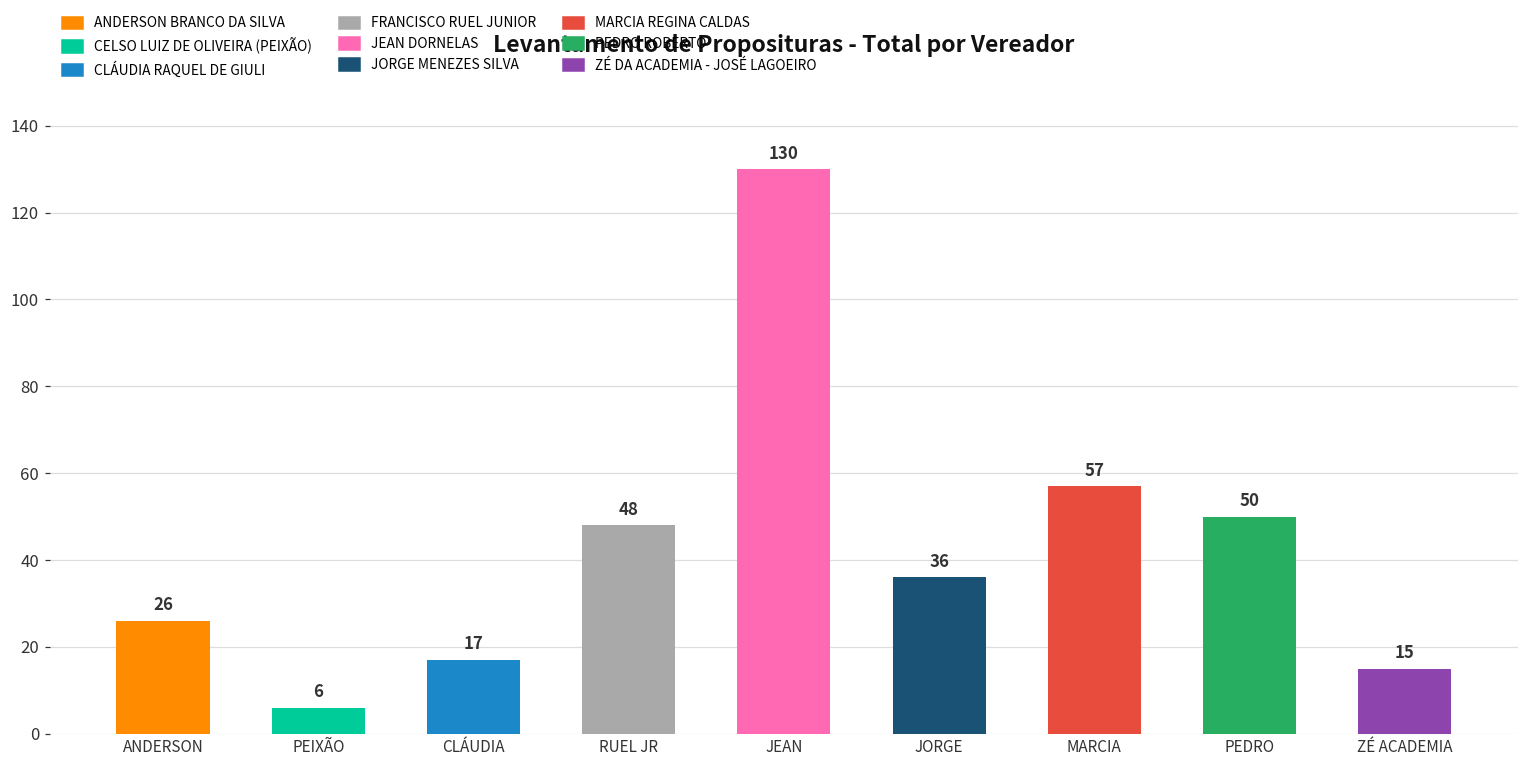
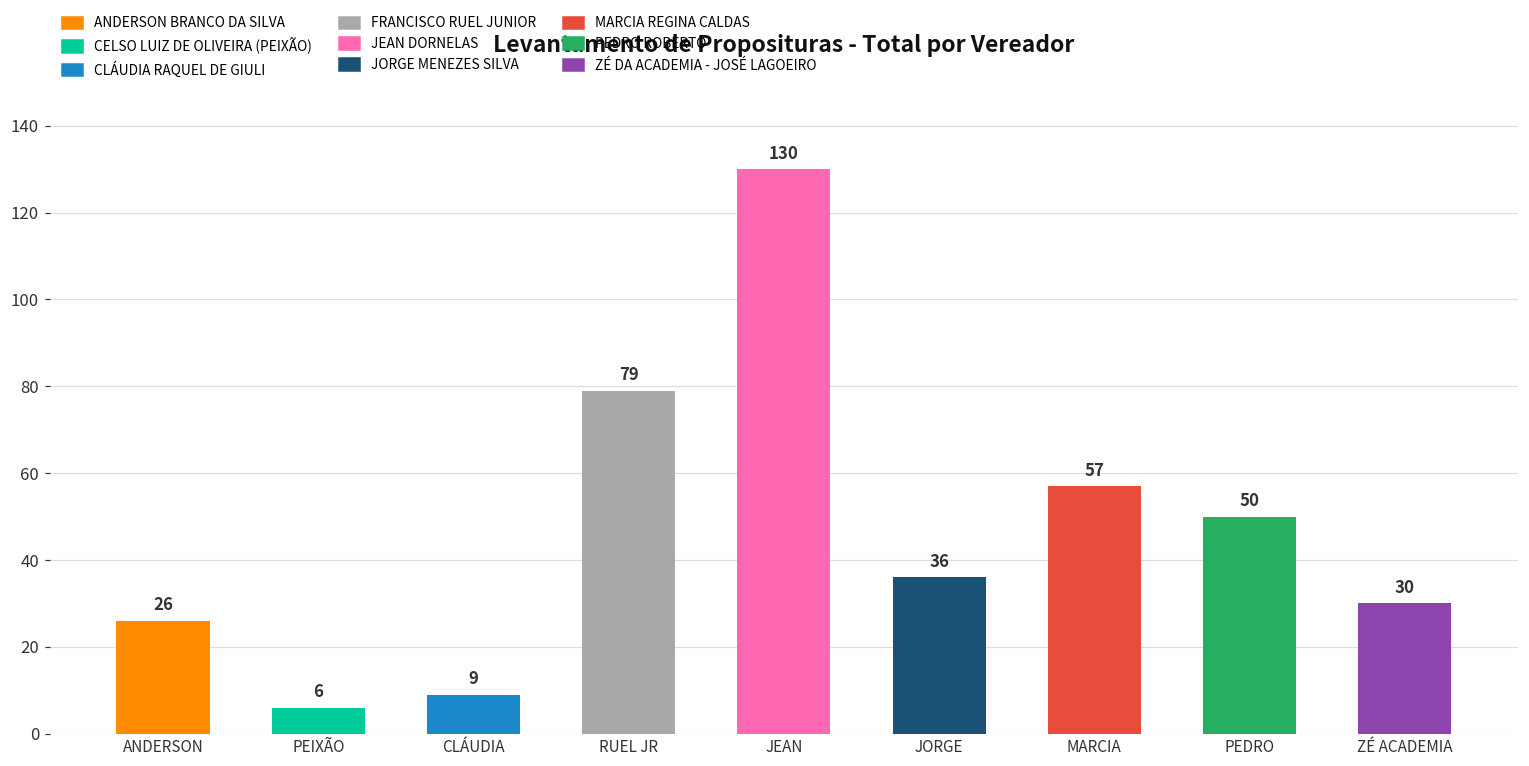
CLÁUDIA: 17 -> 9
RUEL JR: 48 -> 79
ZÉ ACADEMIA: 15 -> 30
